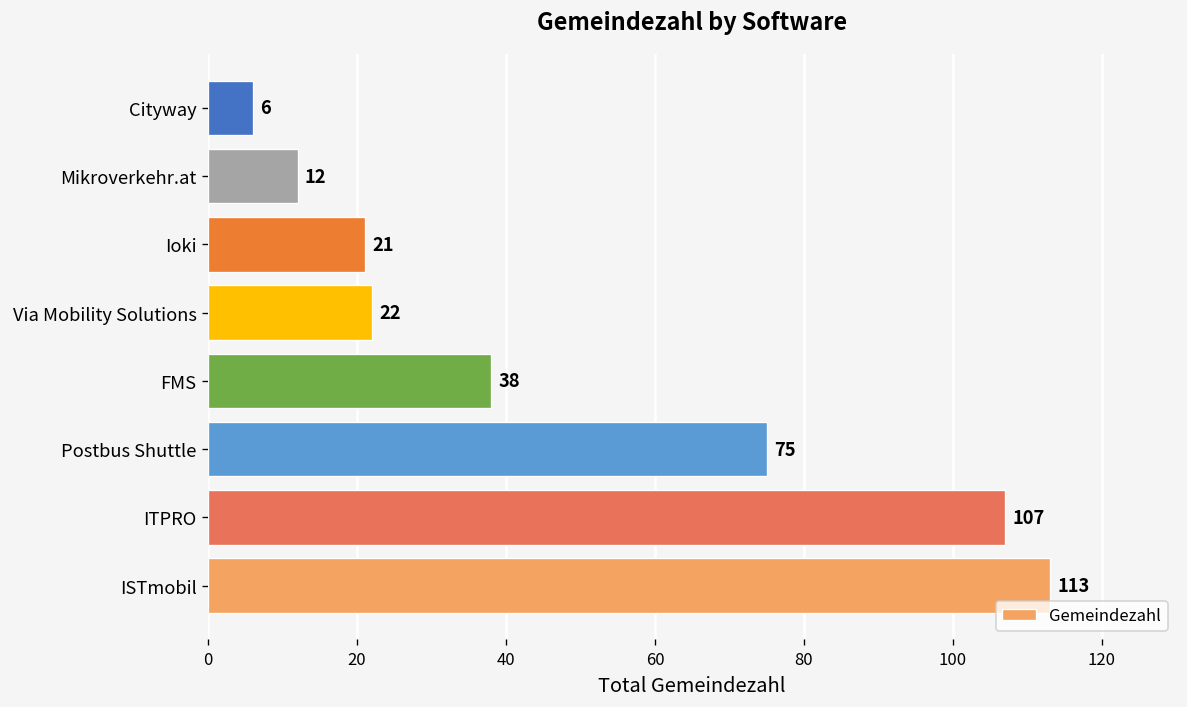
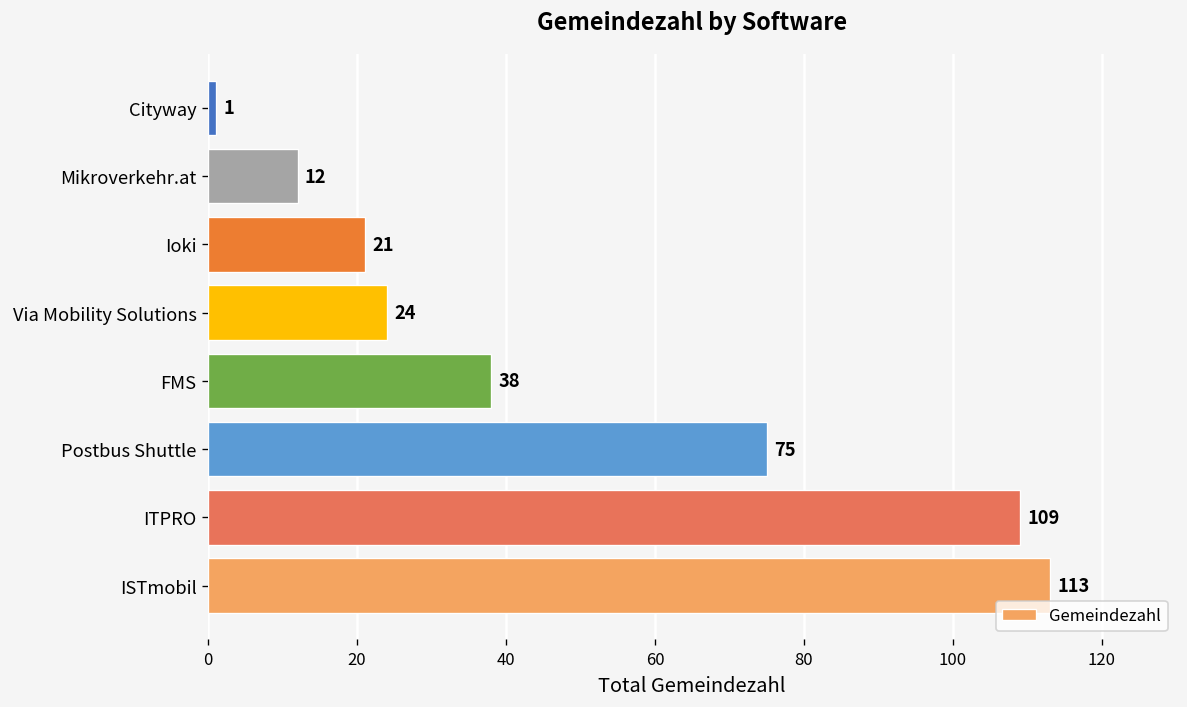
Cityway: 6 -> 1
Via Mobility Solutions: 22 -> 24
ITPRO: 107 -> 109
